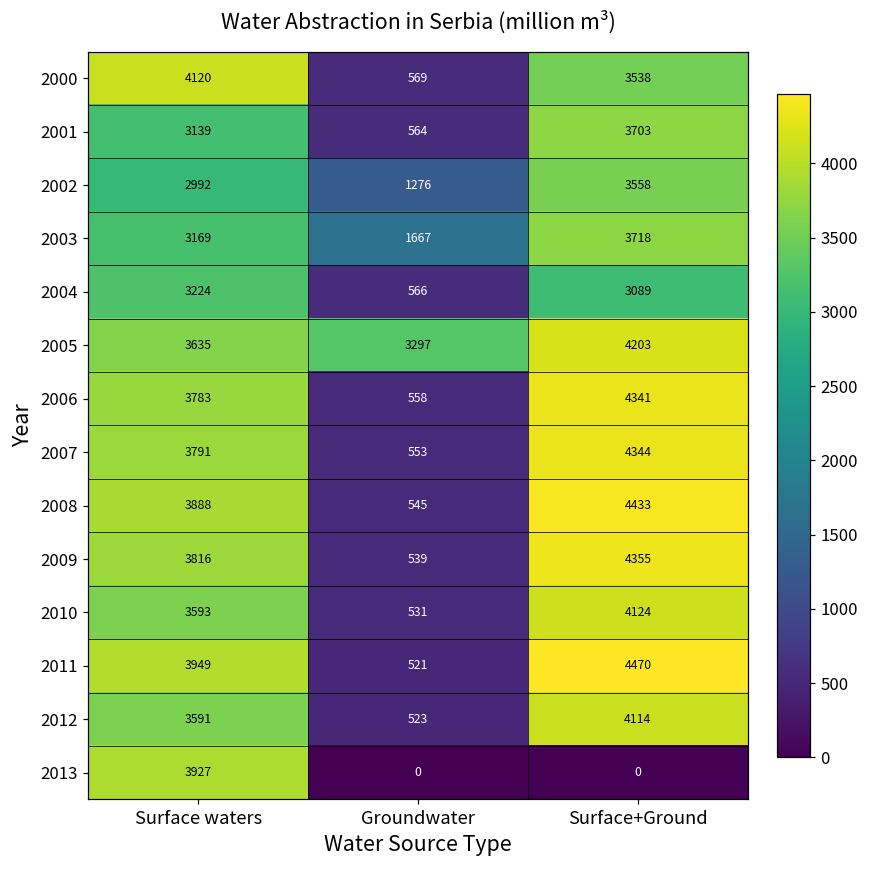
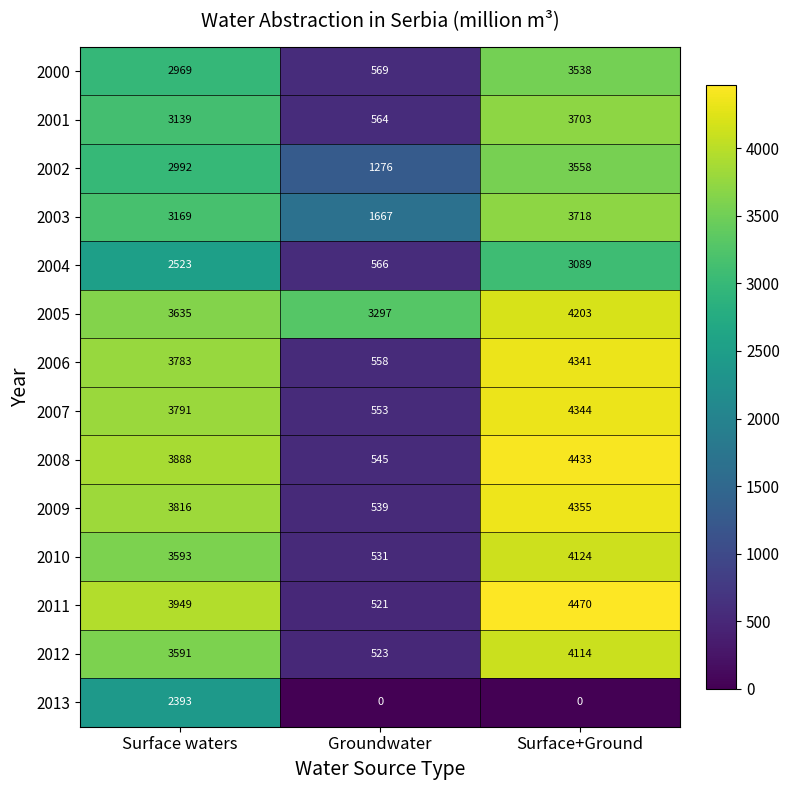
2000, Surface waters: 4120 -> 2969
2004, Surface waters: 3224 -> 2523
2013, Surface waters: 3927 -> 2393
